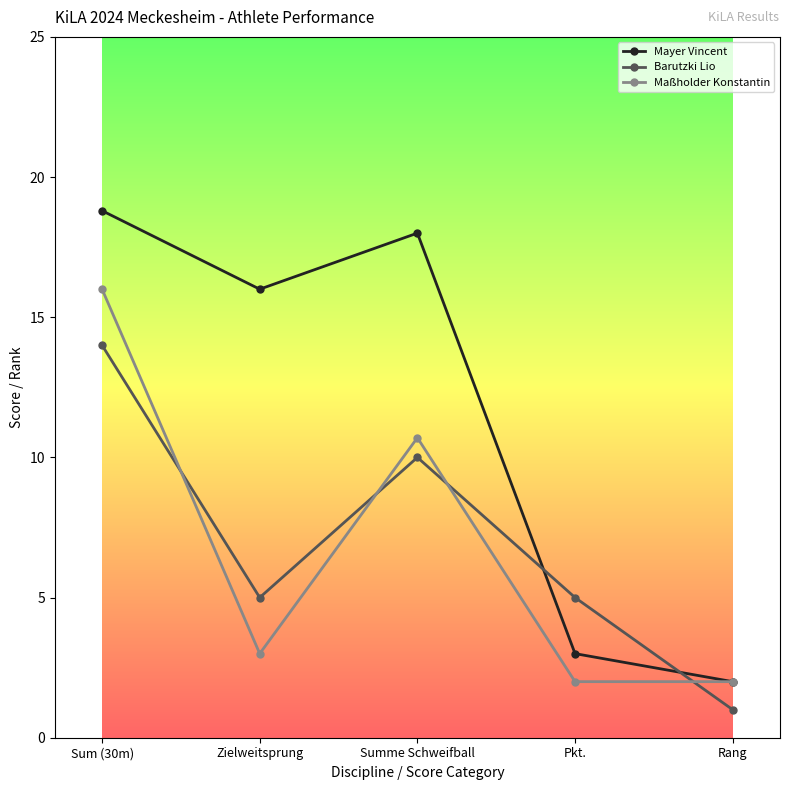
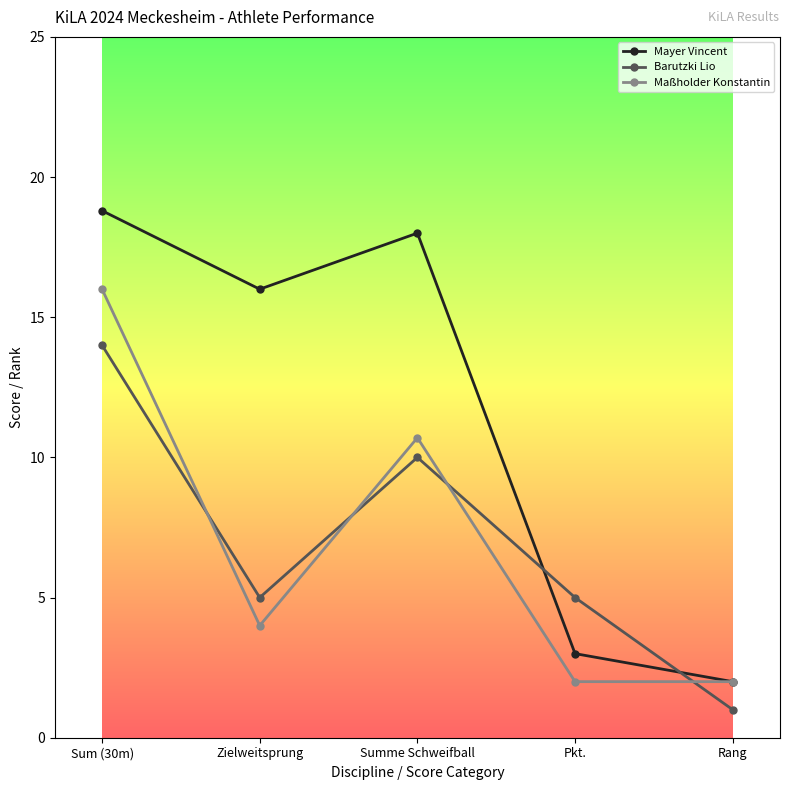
Maßholder Konstantin, Zielweitsprung: 3 -> 4
